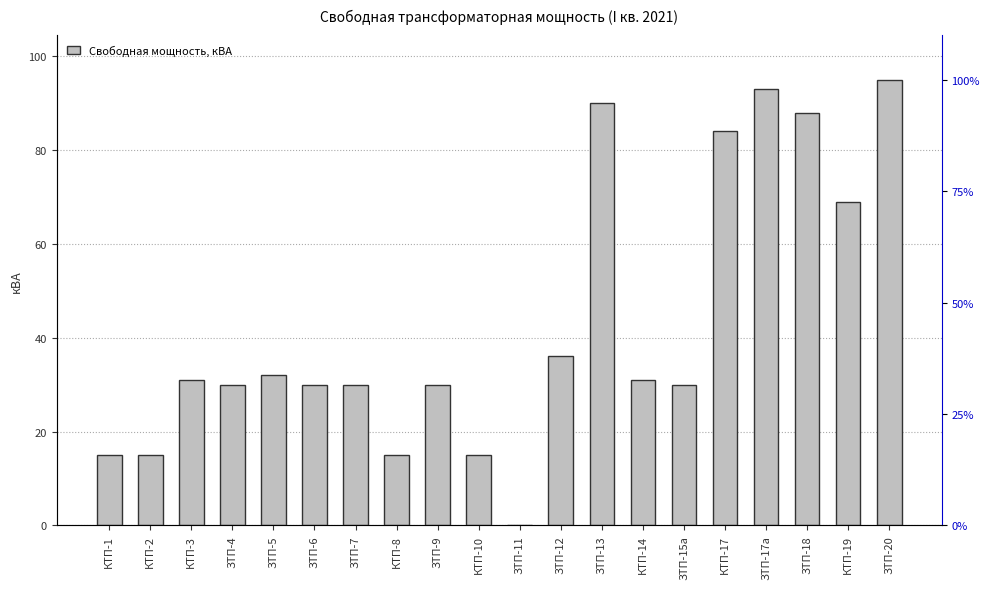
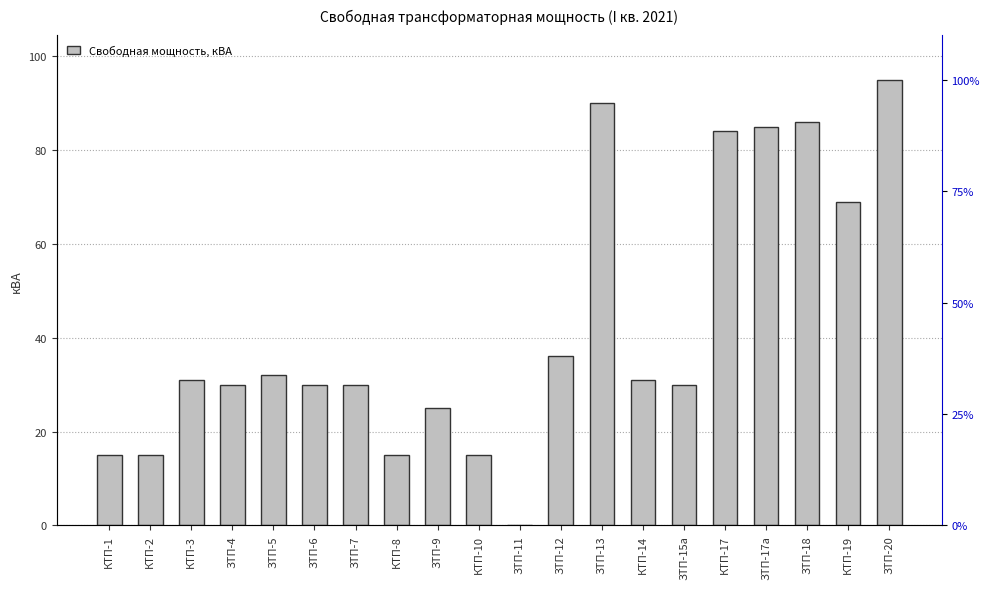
ЗТП-9: 30 -> 25
ЗТП-17а: 93 -> 85
ЗТП-18: 88 -> 86
